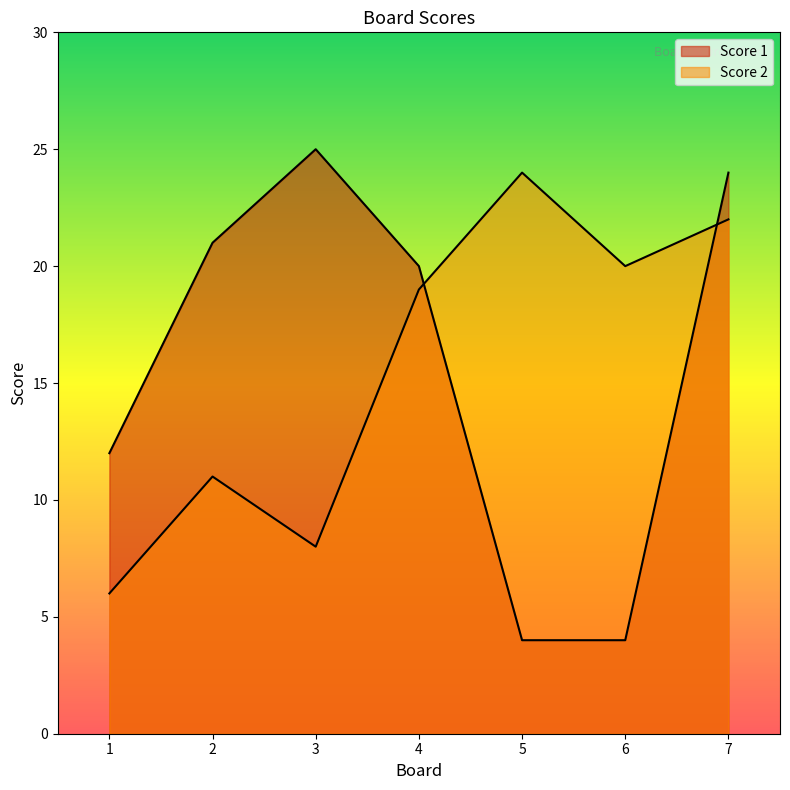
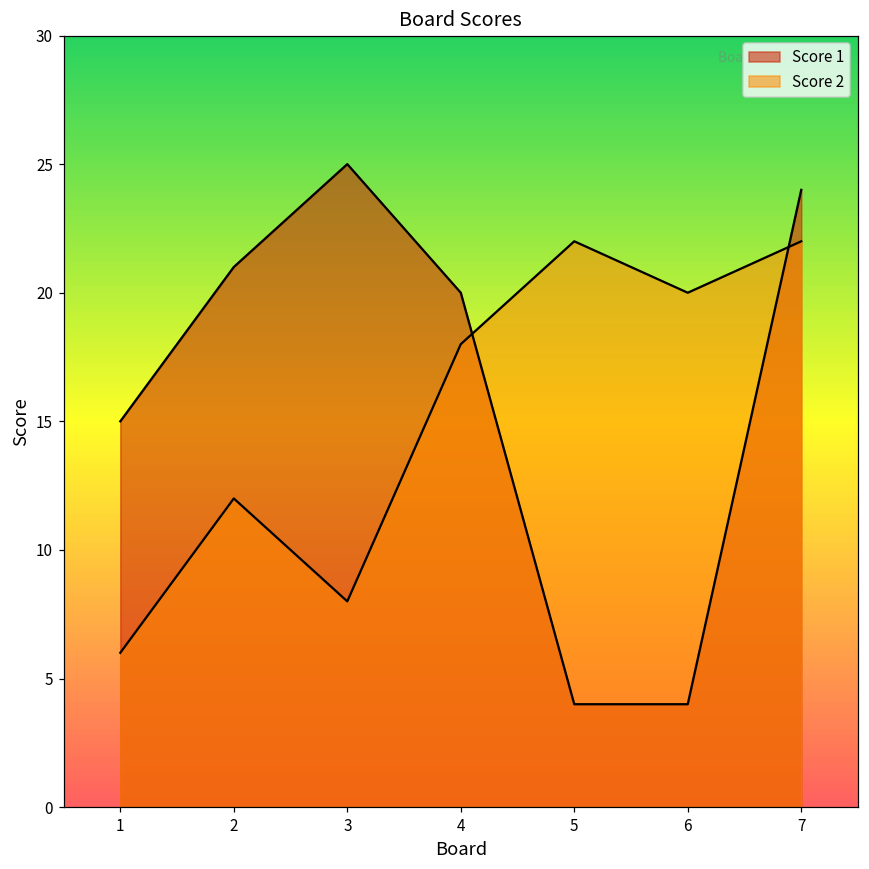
Score 1, 1: 12 -> 15
Score 2, 2: 11 -> 12
Score 2, 4: 19 -> 18
Score 2, 5: 24 -> 22
